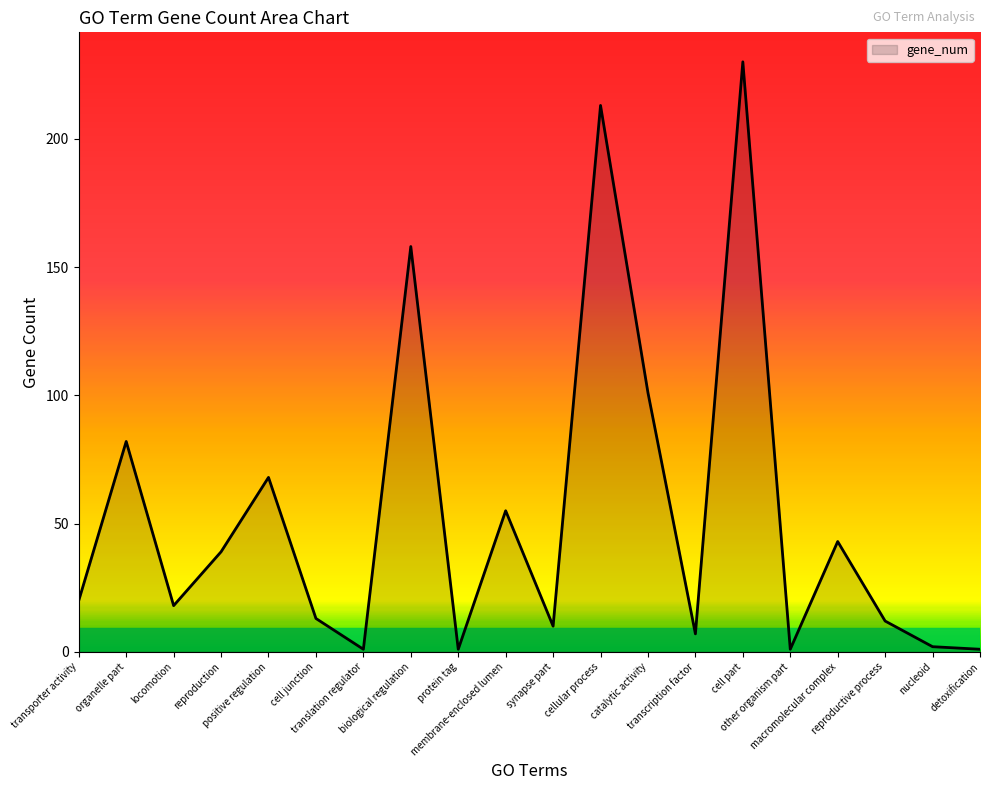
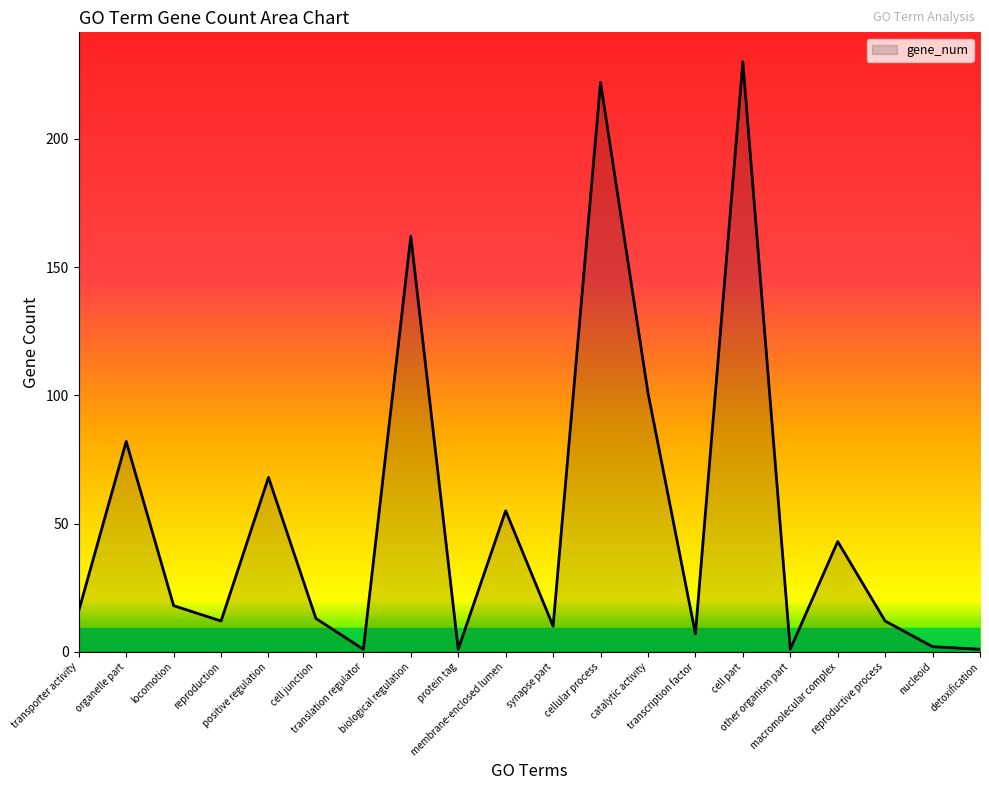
transporter activity: 20 -> 16
reproduction: 39 -> 12
biological regulation: 158 -> 162
cellular process: 213 -> 222
